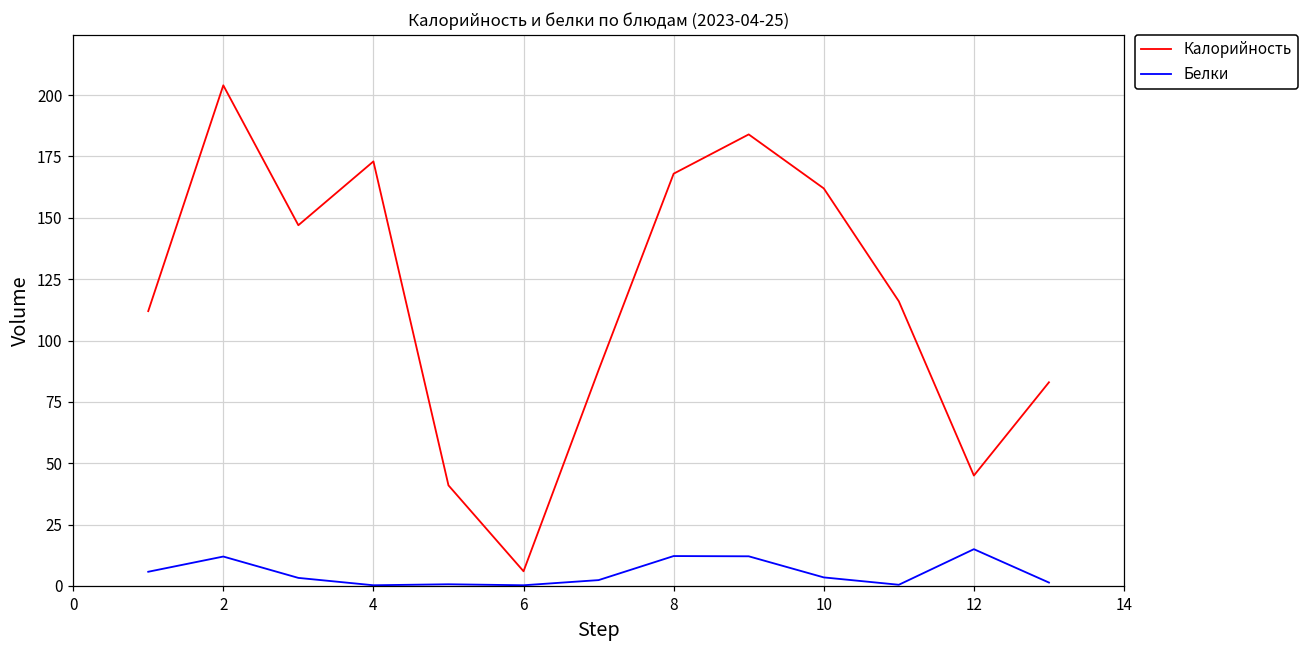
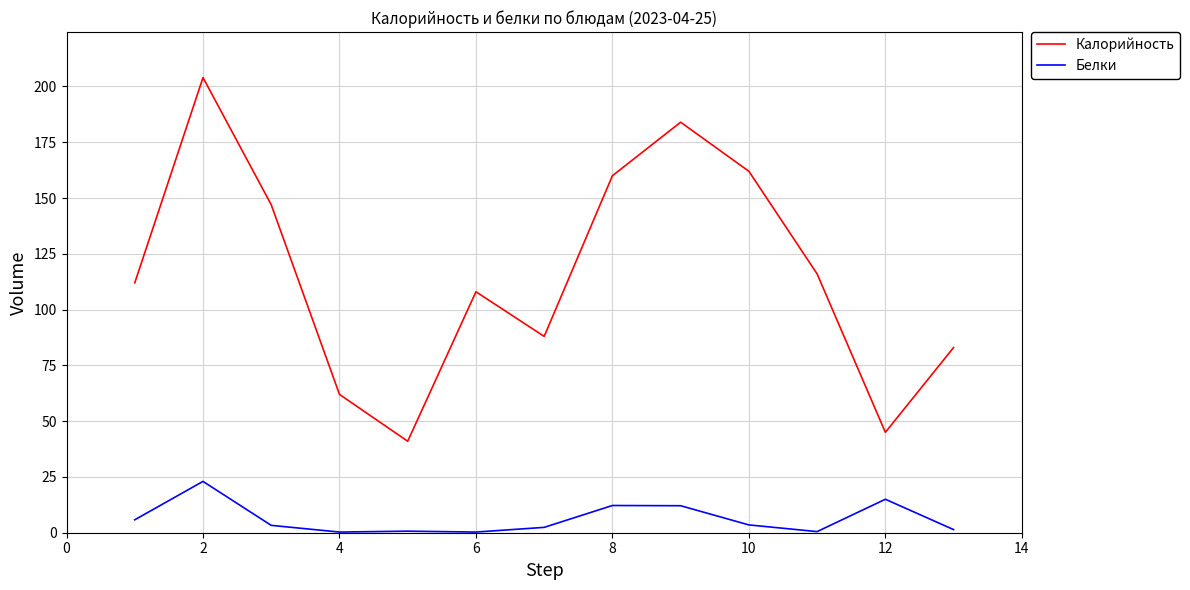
Белки, 2: 12 -> 23
Калорийность, 4: 173 -> 62
Калорийность, 6: 6 -> 108
Калорийность, 8: 168 -> 160
